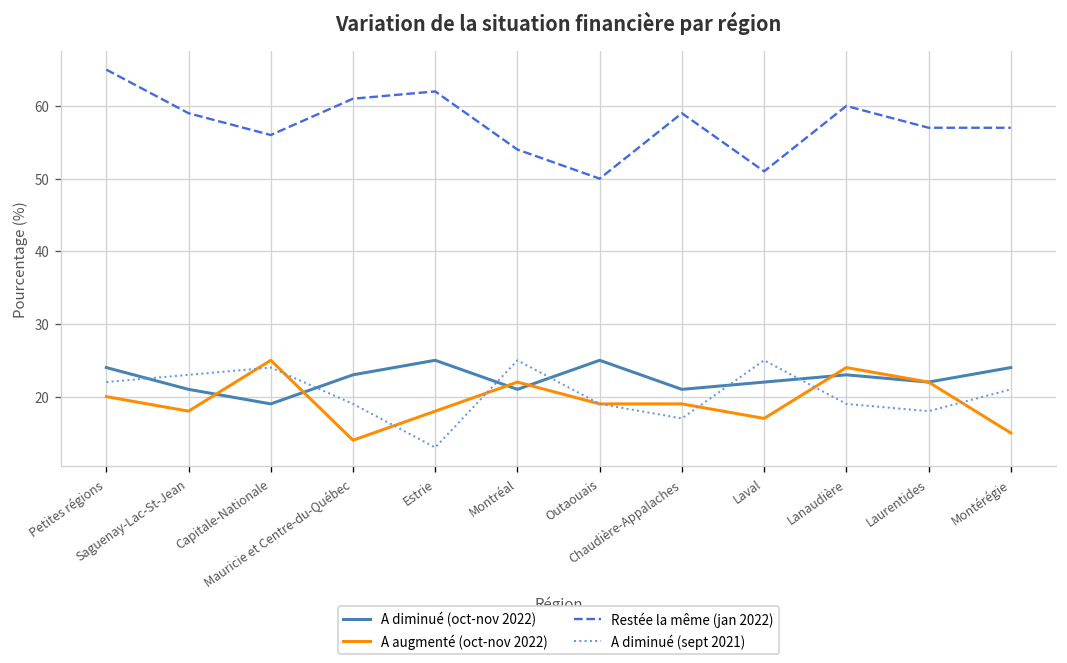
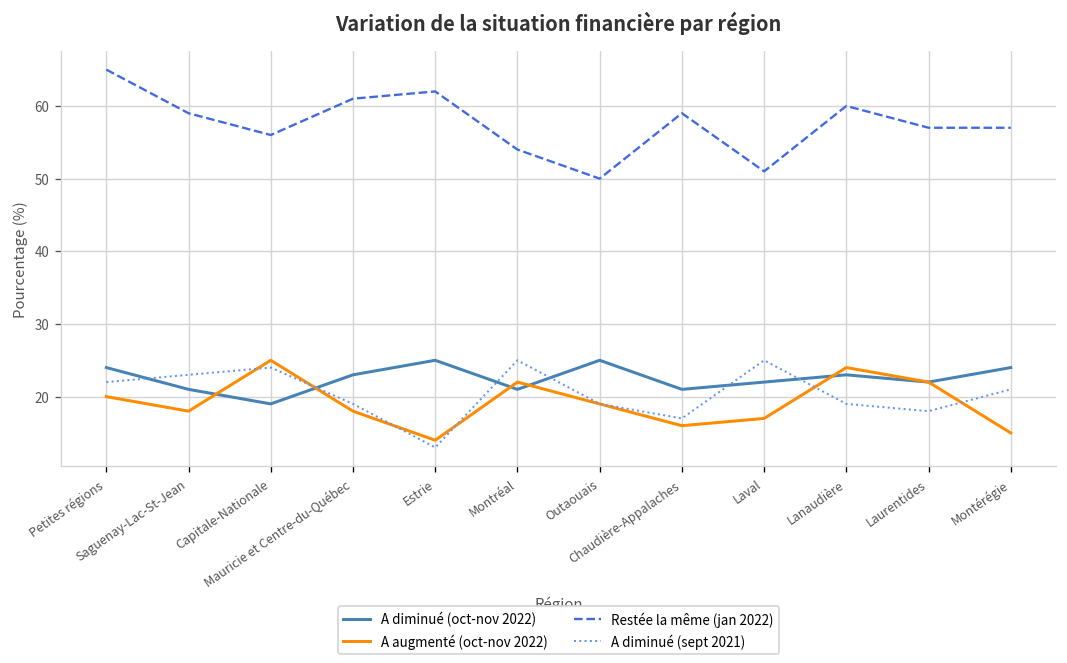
A augmenté (oct-nov 2022), Mauricie et Centre-du-Québec: 14 -> 18
A augmenté (oct-nov 2022), Estrie: 18 -> 14
A augmenté (oct-nov 2022), Chaudière-Appalaches: 19 -> 16
